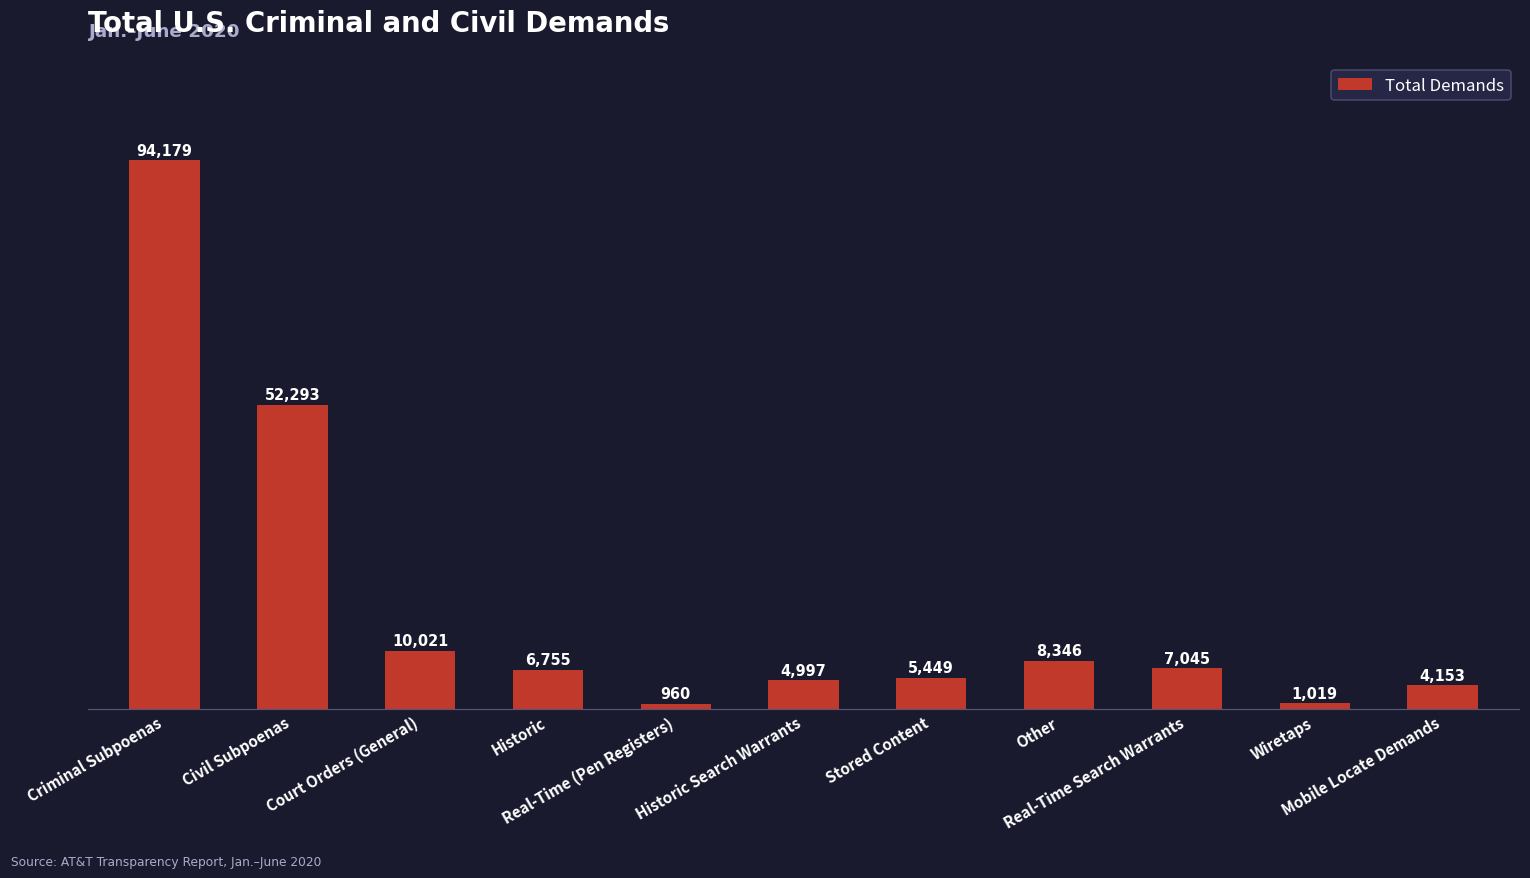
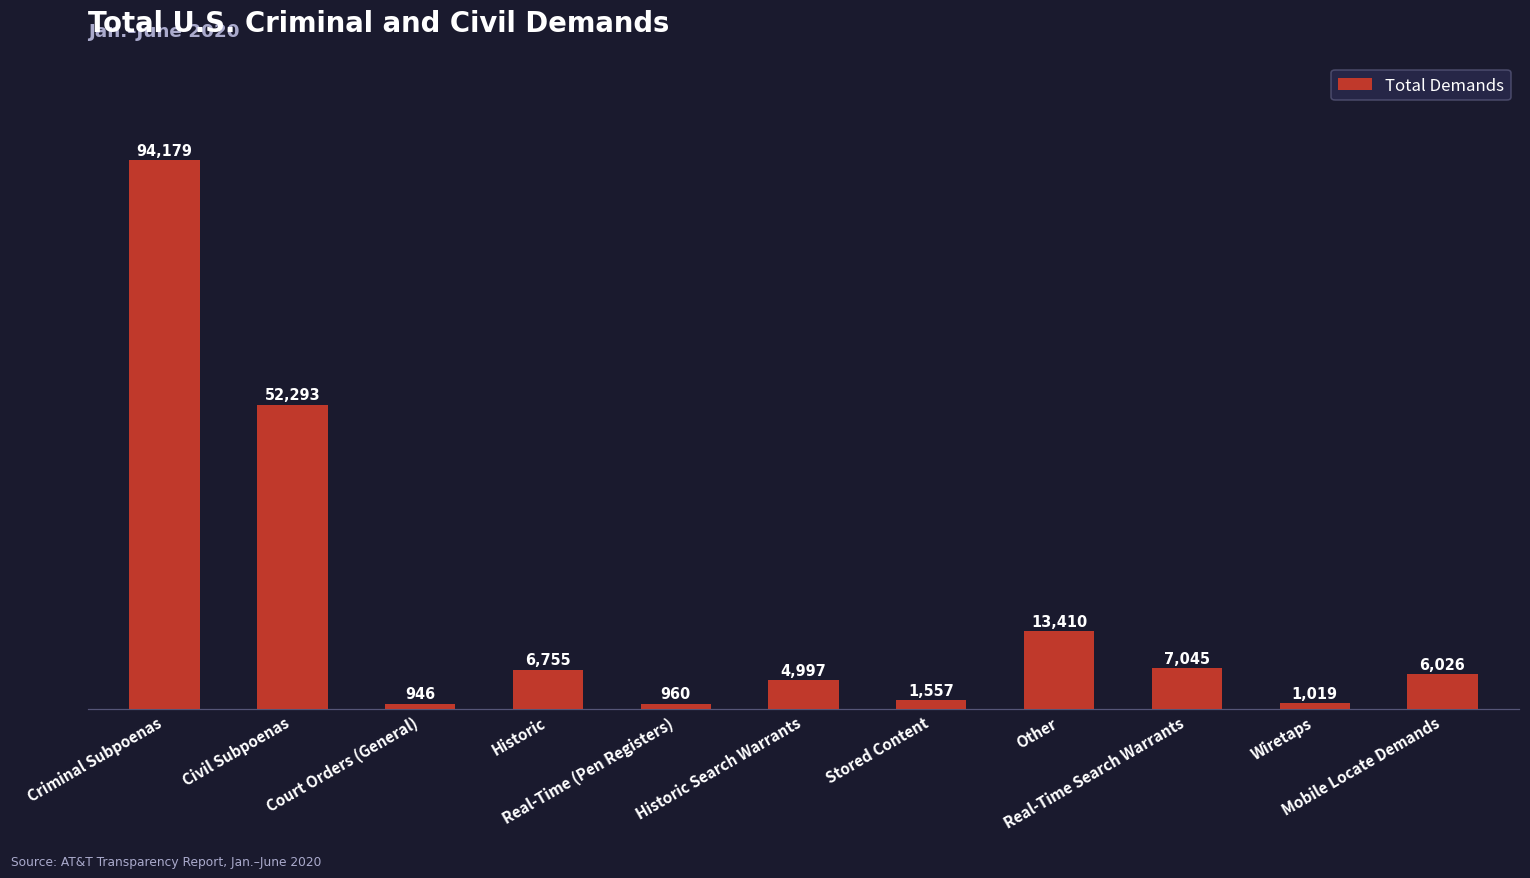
Court Orders (General): 10,021 -> 946
Stored Content: 5,449 -> 1,557
Other: 8,346 -> 13,410
Mobile Locate Demands: 4,153 -> 6,026
